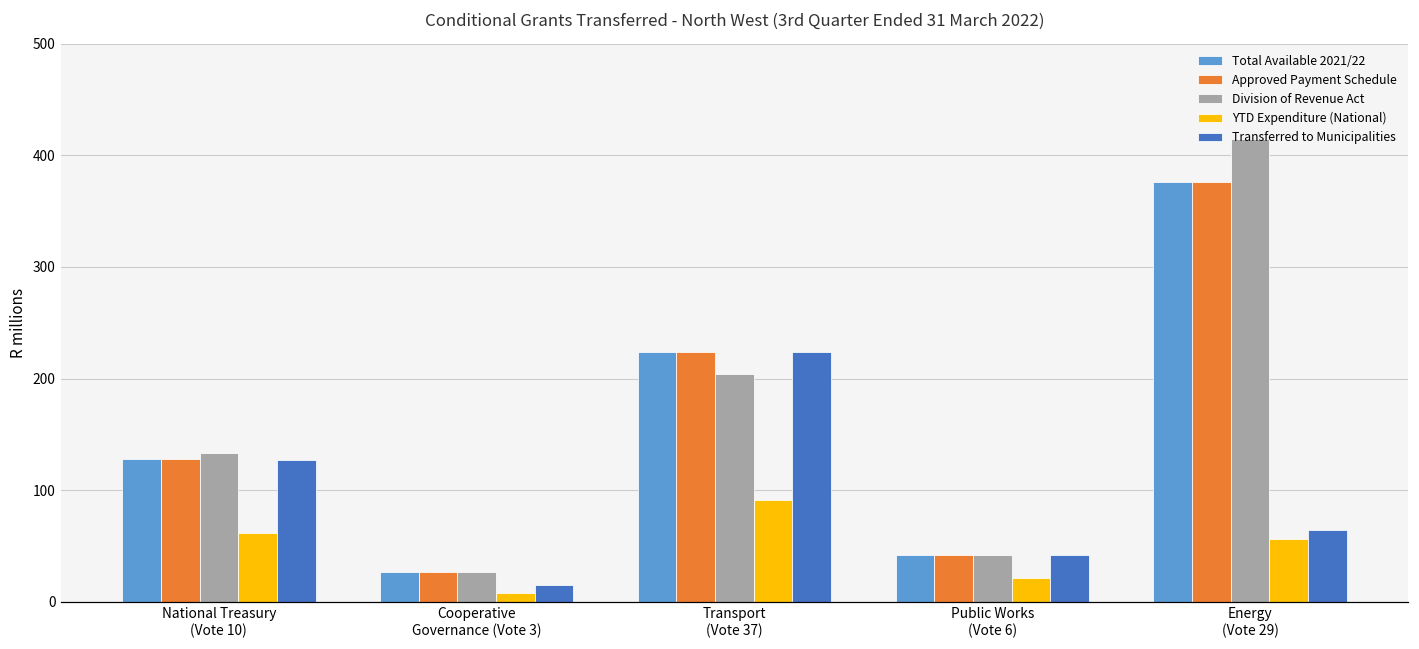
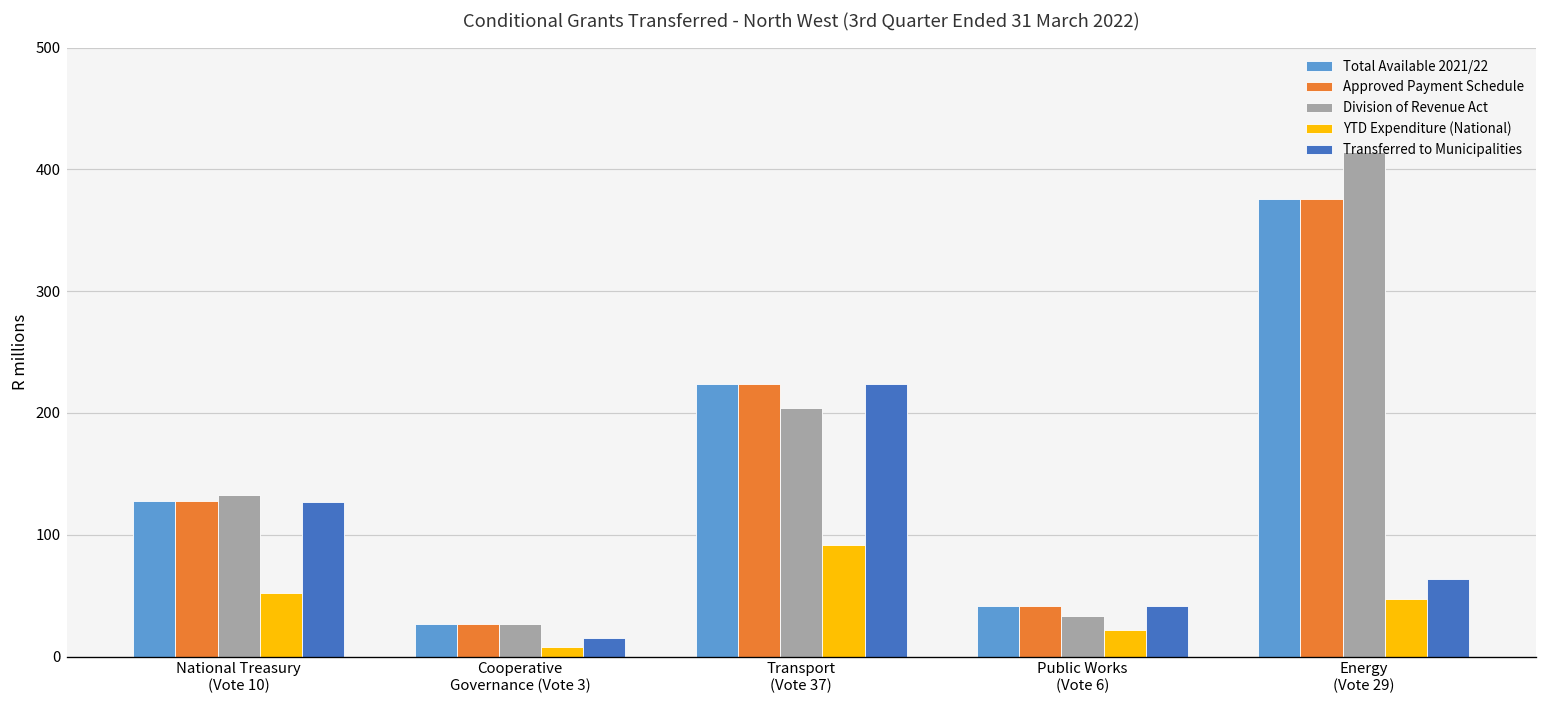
YTD Expenditure (National), National Treasury (Vote 10): 62 -> 52
Division of Revenue Act, Public Works (Vote 6): 42 -> 33
YTD Expenditure (National), Energy (Vote 29): 56 -> 48
